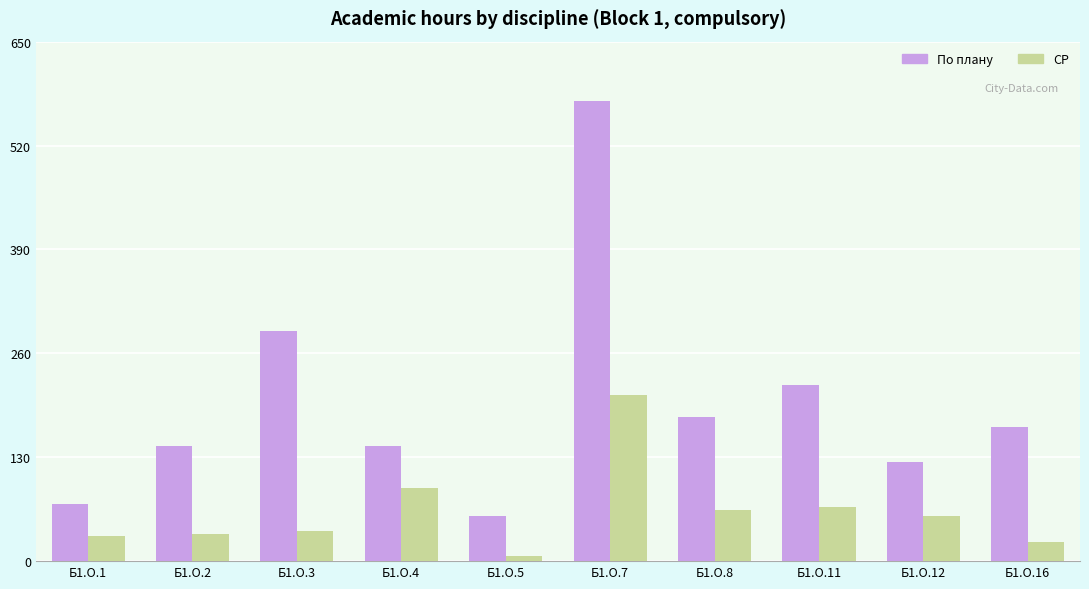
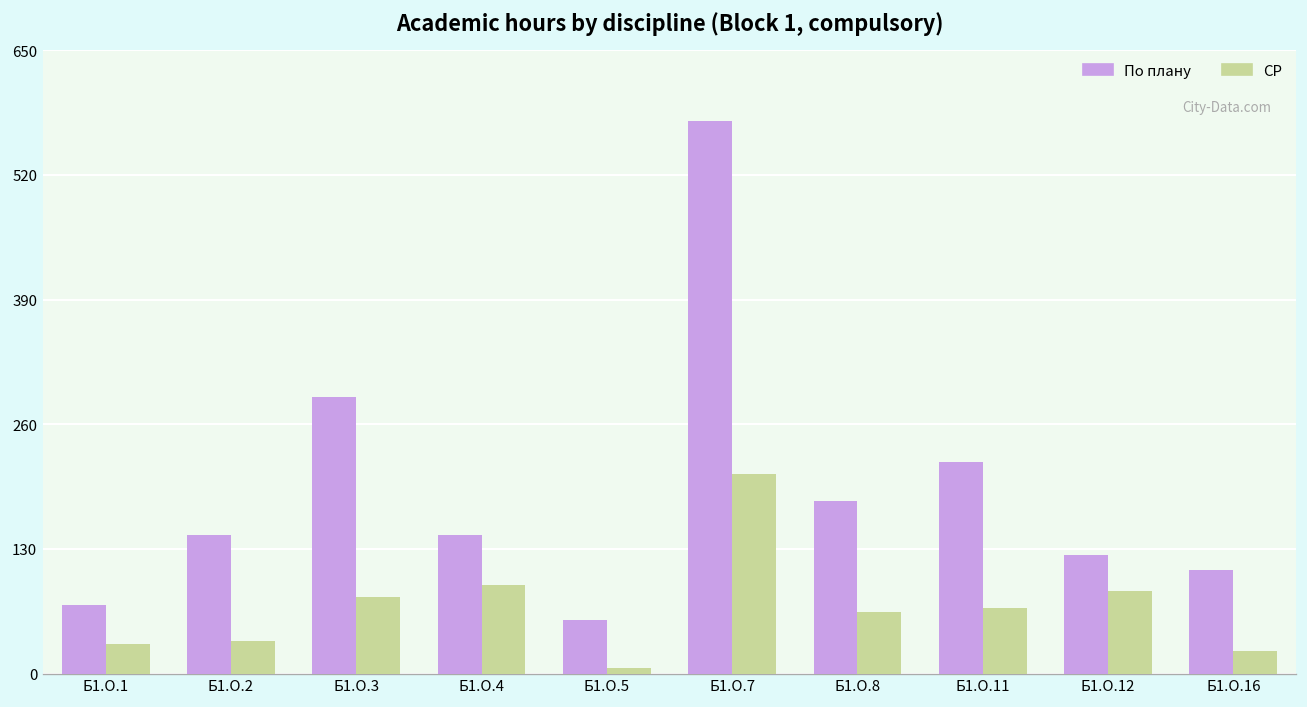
СР, Б1.О.3: 40 -> 80
СР, Б1.О.12: 60 -> 90
По плану, Б1.О.16: 170 -> 110
